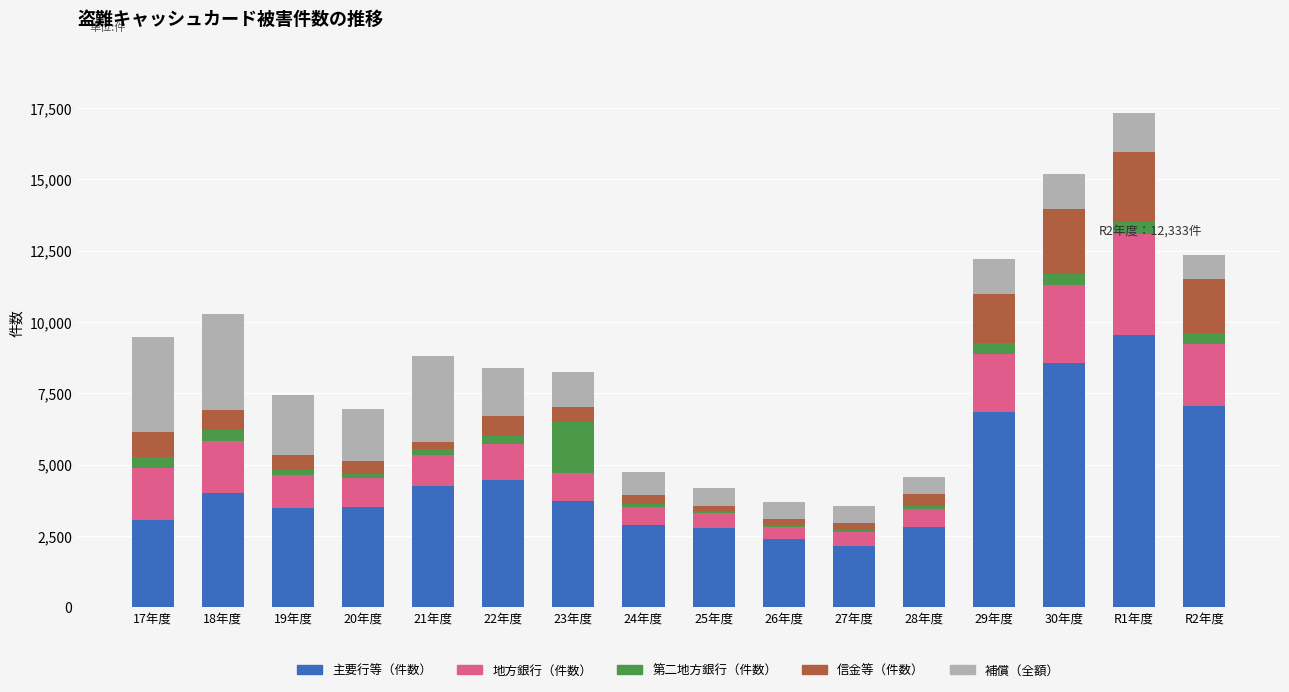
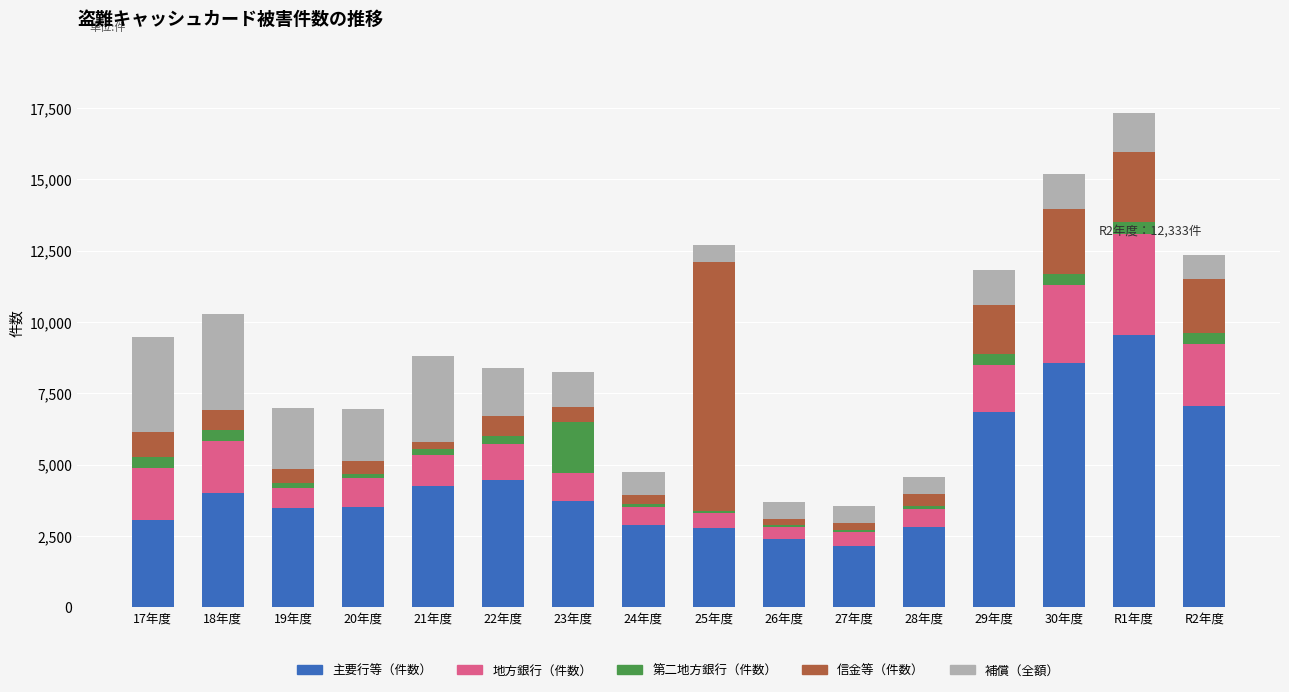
地方銀行（件数）, 19年度: 1,200 -> 700
信金等（件数）, 25年度: 200 -> 8,700
地方銀行（件数）, 29年度: 2,000 -> 1,600
